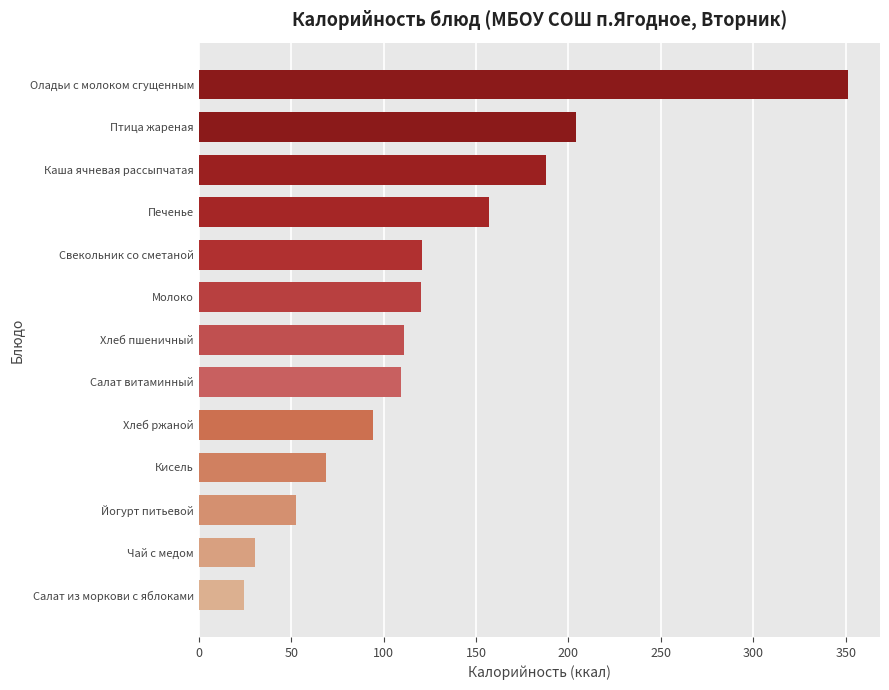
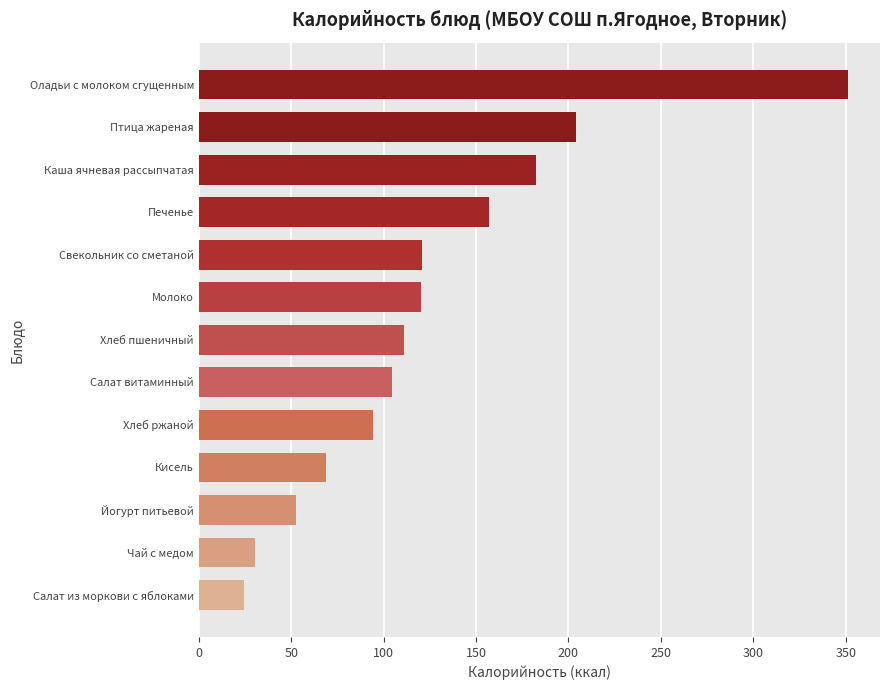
Каша ячневая рассыпчатая: 188 -> 183
Салат витаминный: 109 -> 105
